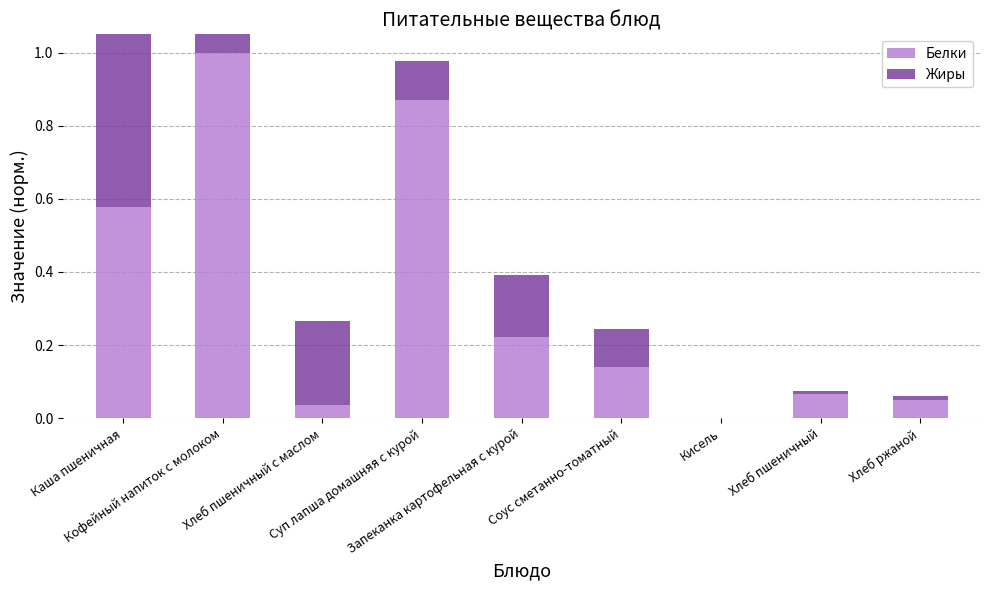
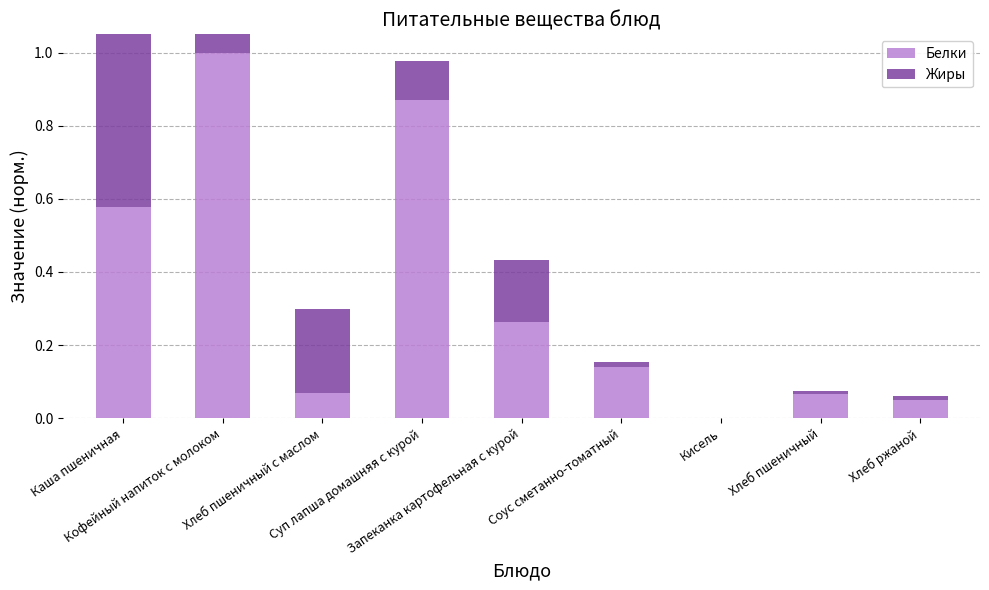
Белки, Хлеб пшеничный с маслом: 0.04 -> 0.07
Белки, Запеканка картофельная с курой: 0.22 -> 0.26
Жиры, Соус сметанно-томатный: 0.10 -> 0.01
